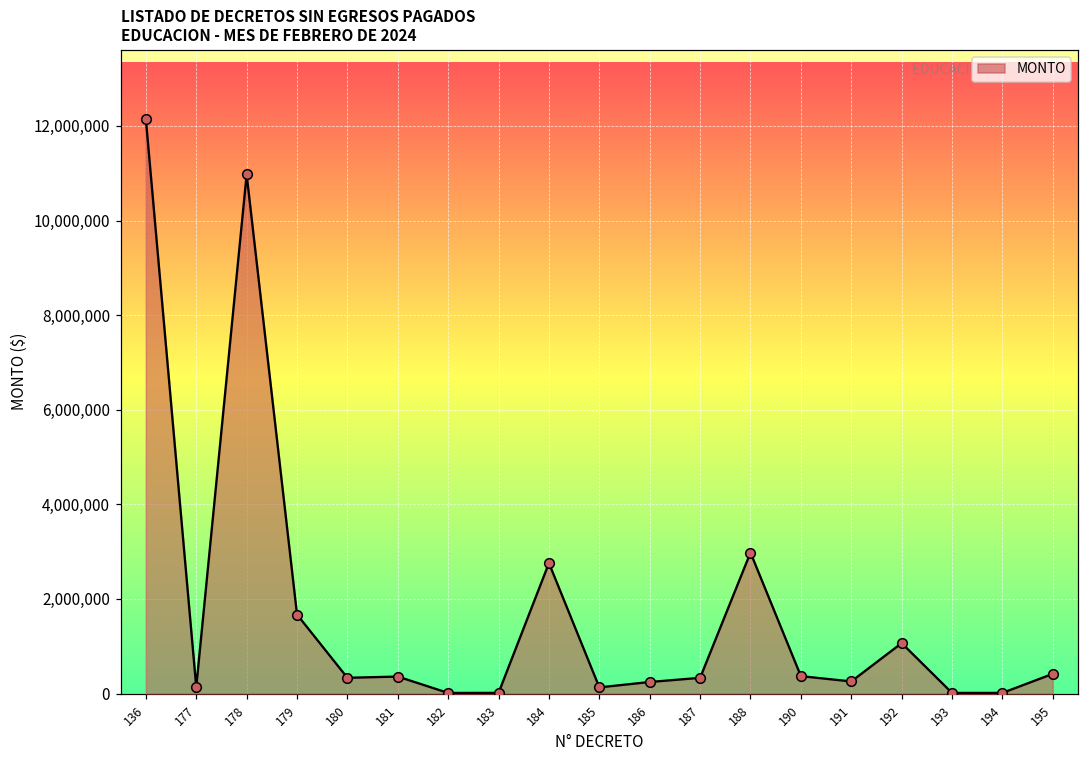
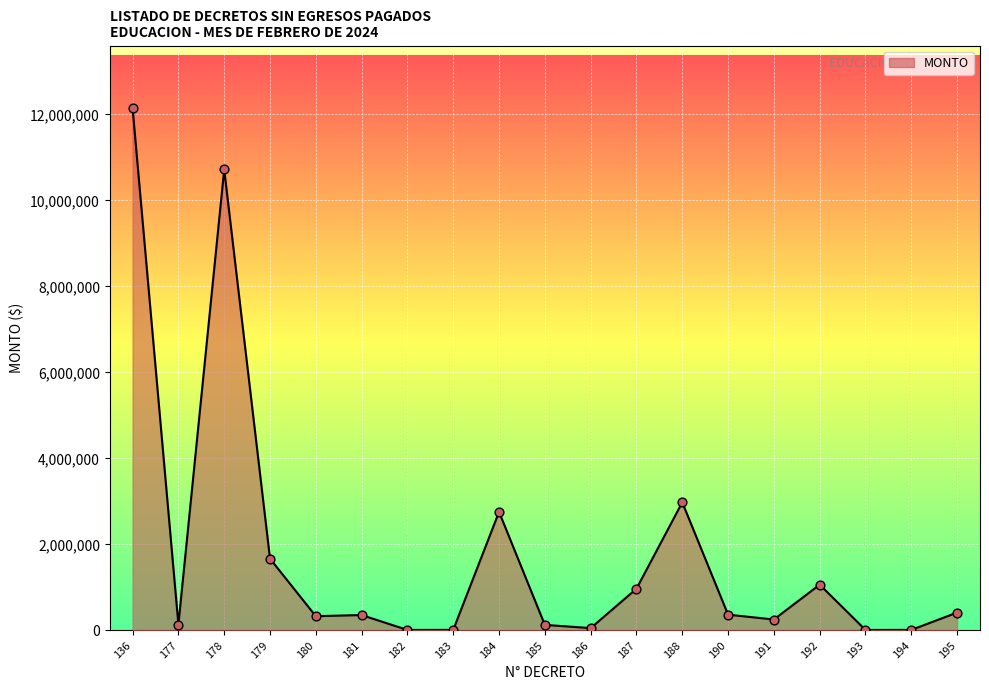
178: 11,000,000 -> 10,700,000
186: 200,000 -> 100,000
187: 300,000 -> 1,000,000
